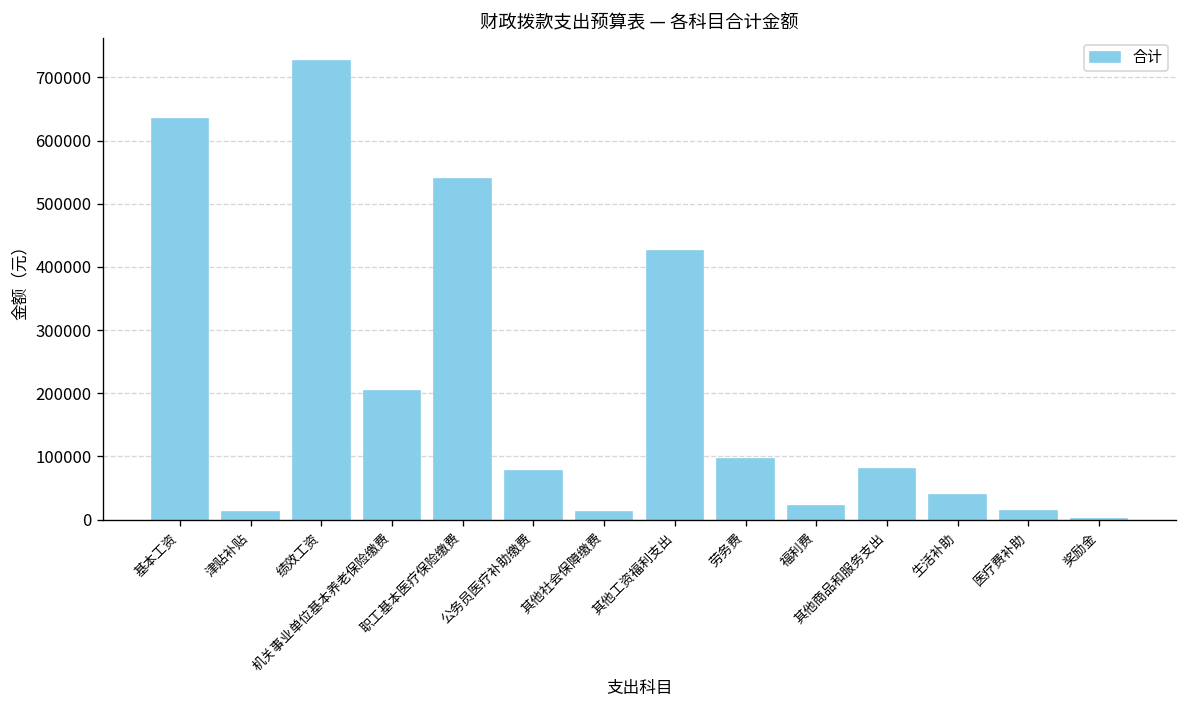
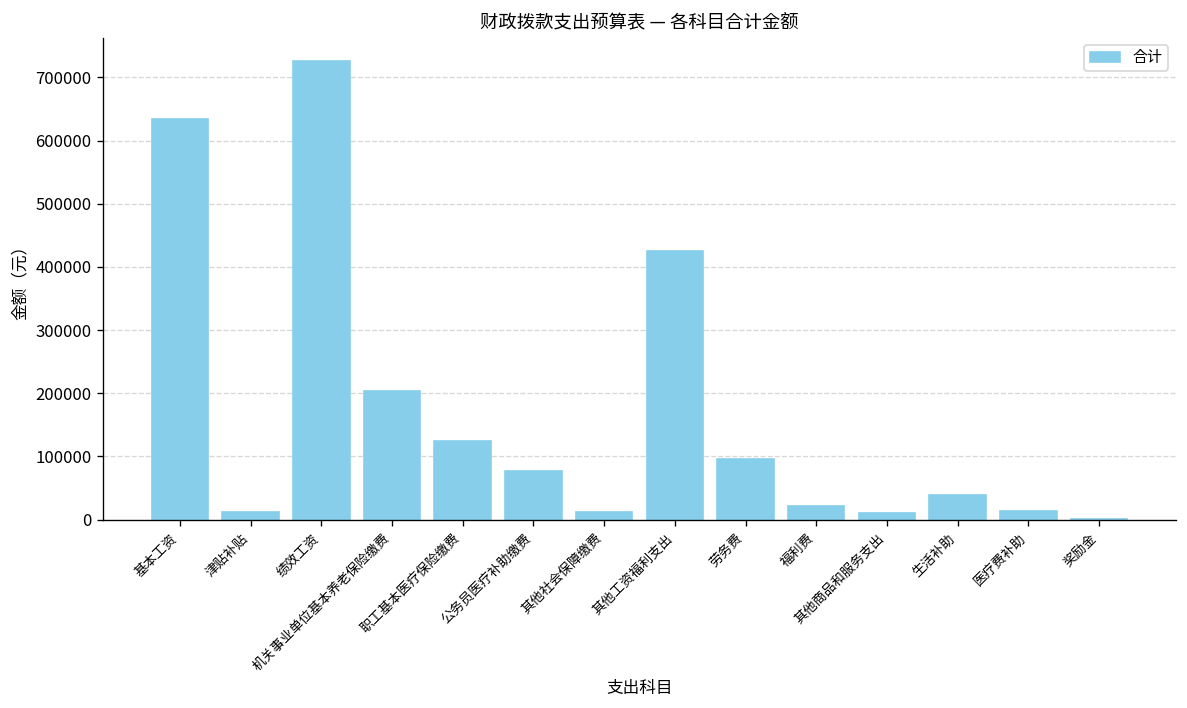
职工基本医疗保险缴费: 540000 -> 120000
其他商品和服务支出: 80000 -> 10000
